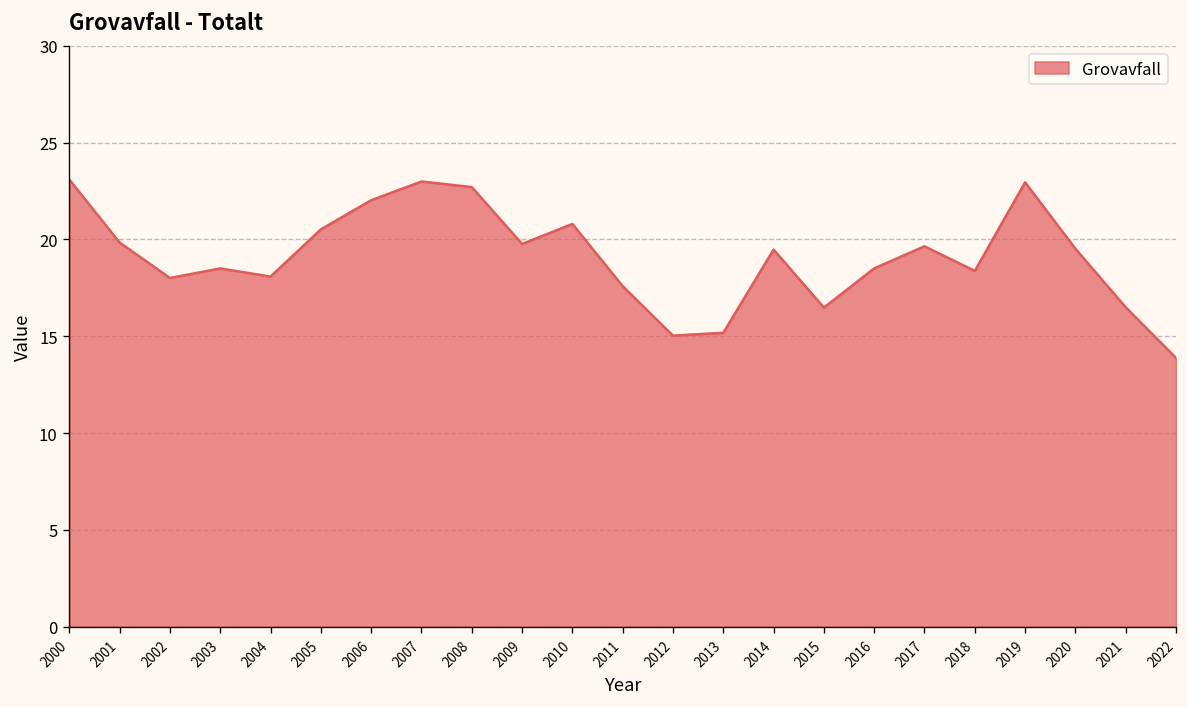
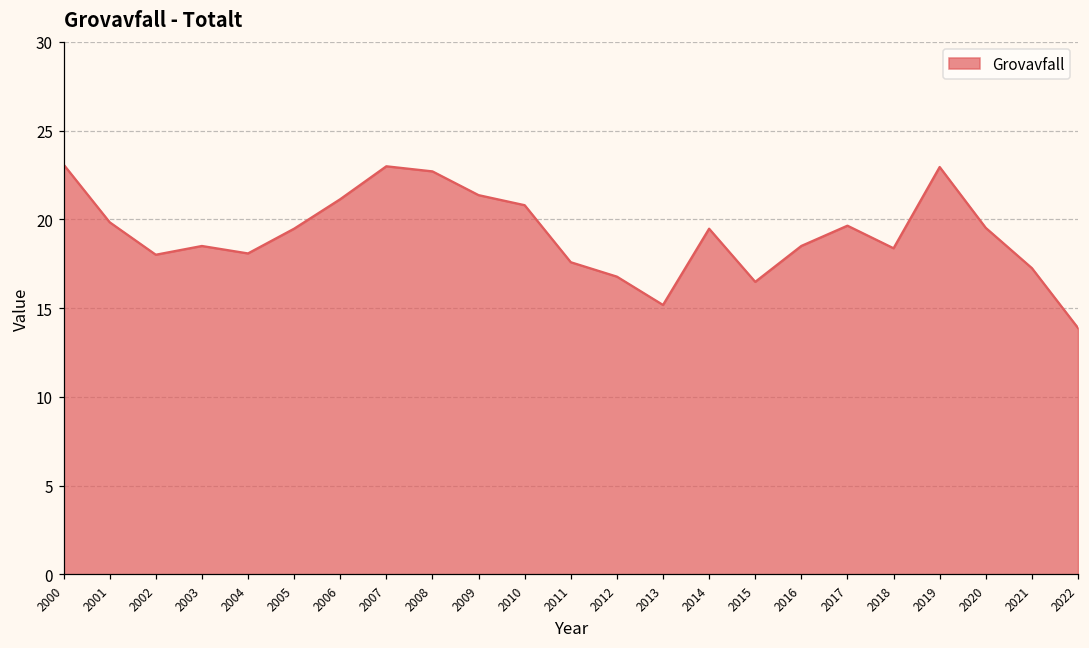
2005: 20.5 -> 19.5
2006: 22.0 -> 21.1
2009: 19.8 -> 21.4
2012: 15.0 -> 16.8
2021: 16.5 -> 17.3
